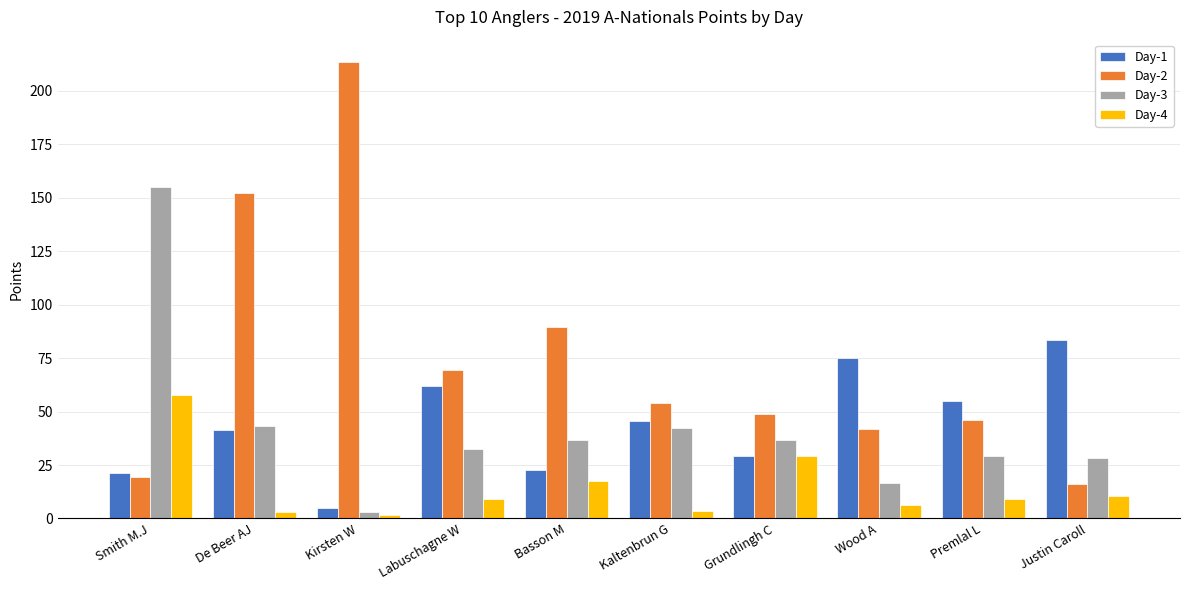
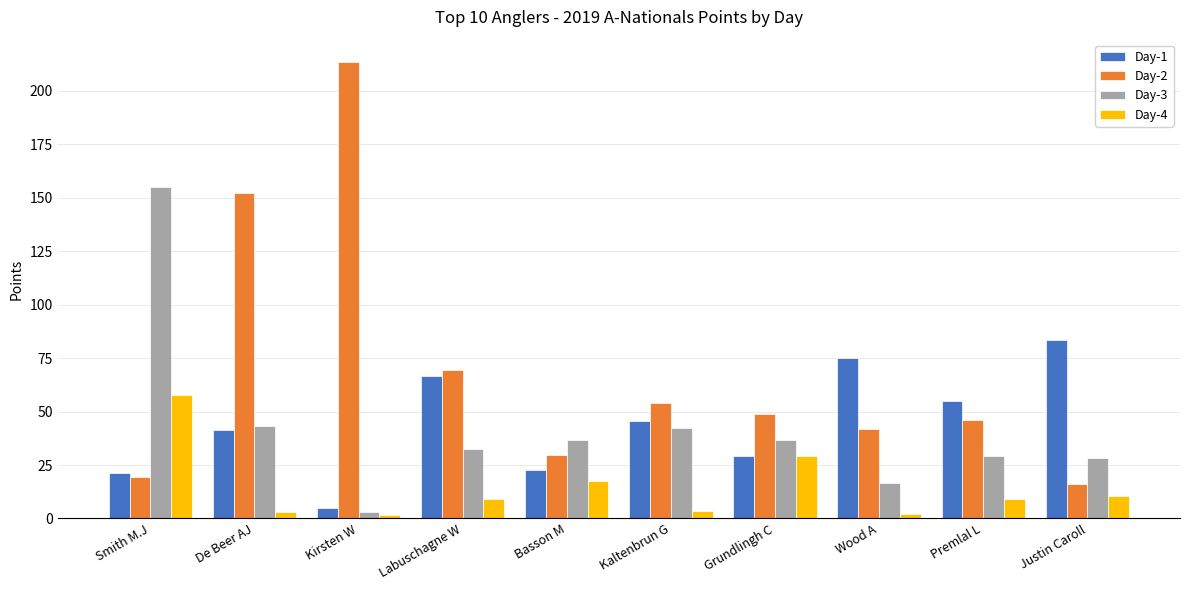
Day-1, Labuschagne W: 62 -> 67
Day-2, Basson M: 90 -> 30
Day-4, Wood A: 6 -> 2
